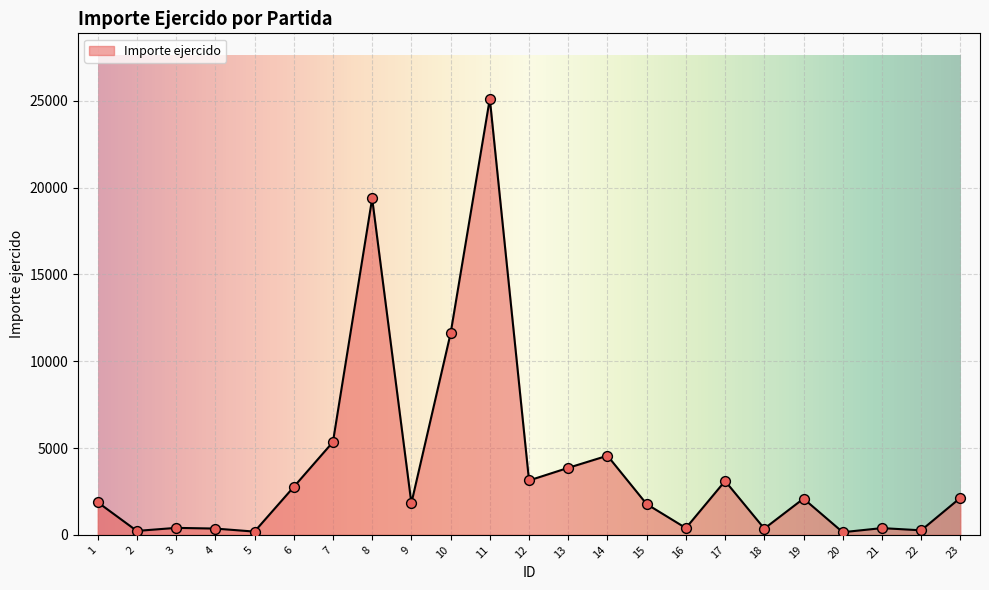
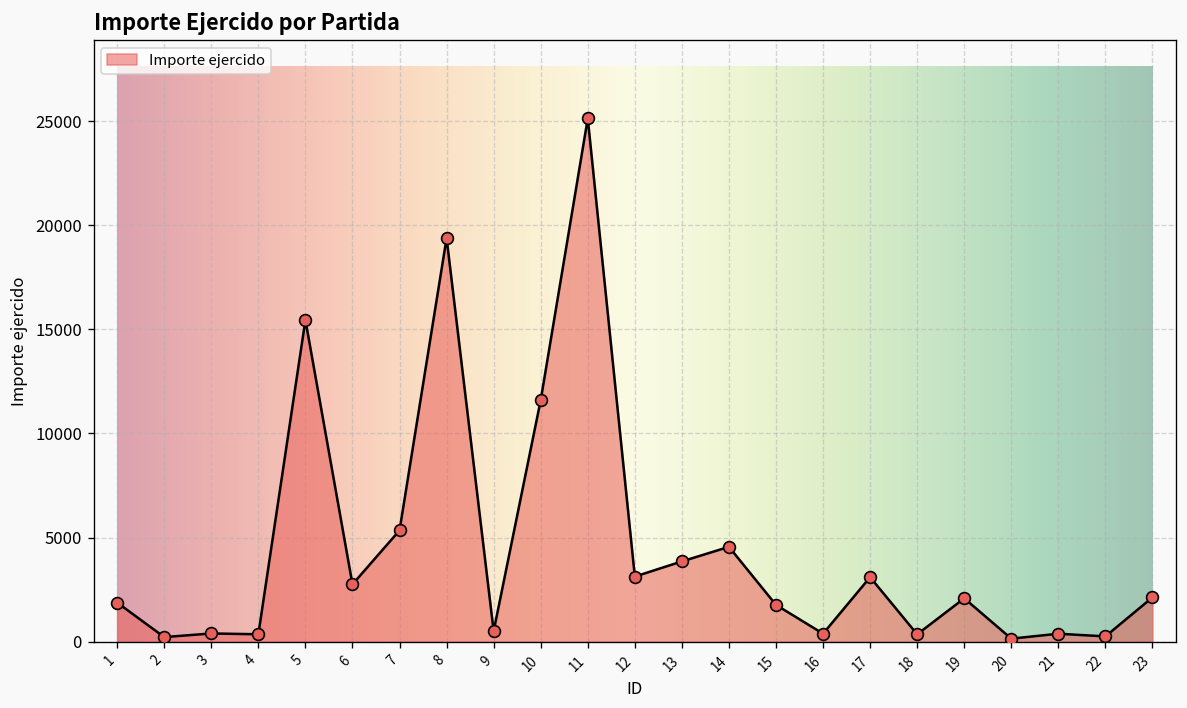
5: 200 -> 15400
9: 1800 -> 500
